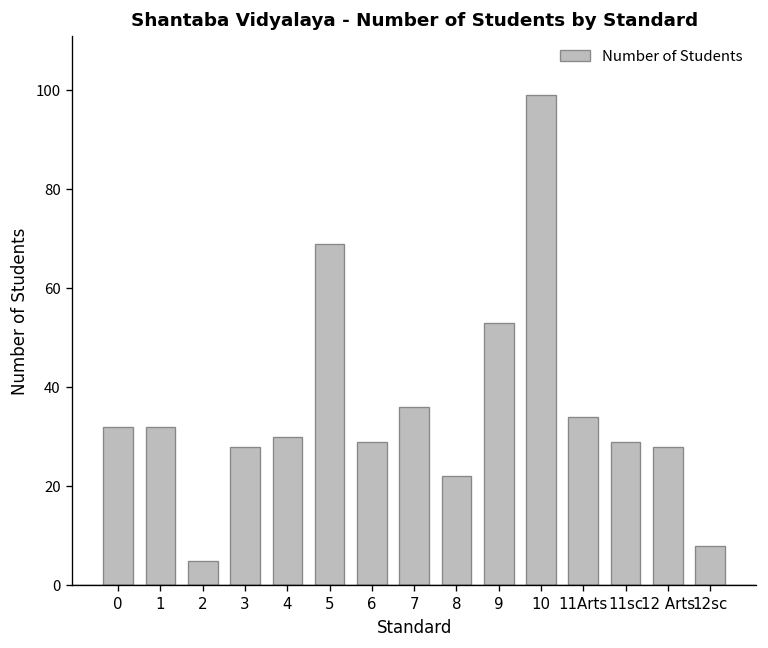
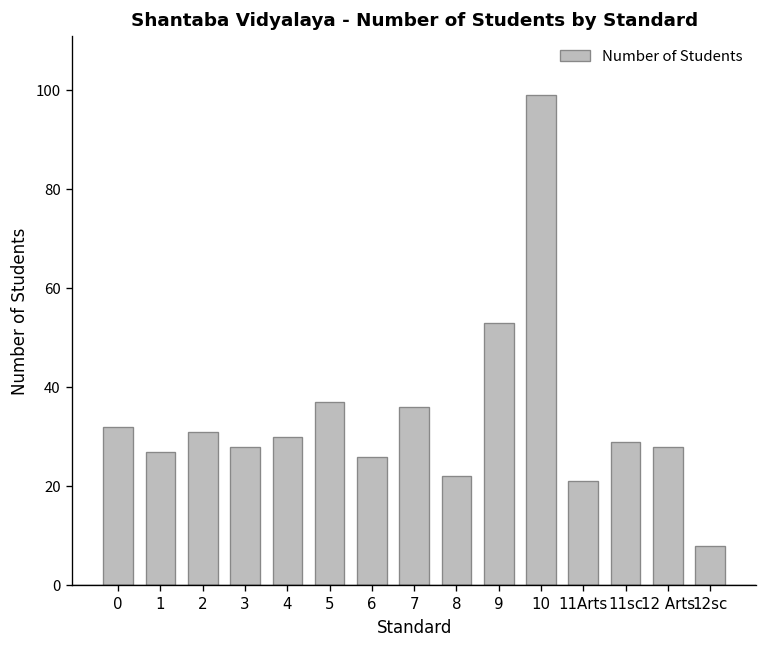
1: 32 -> 27
2: 5 -> 31
5: 69 -> 37
6: 29 -> 26
11Arts: 34 -> 21
